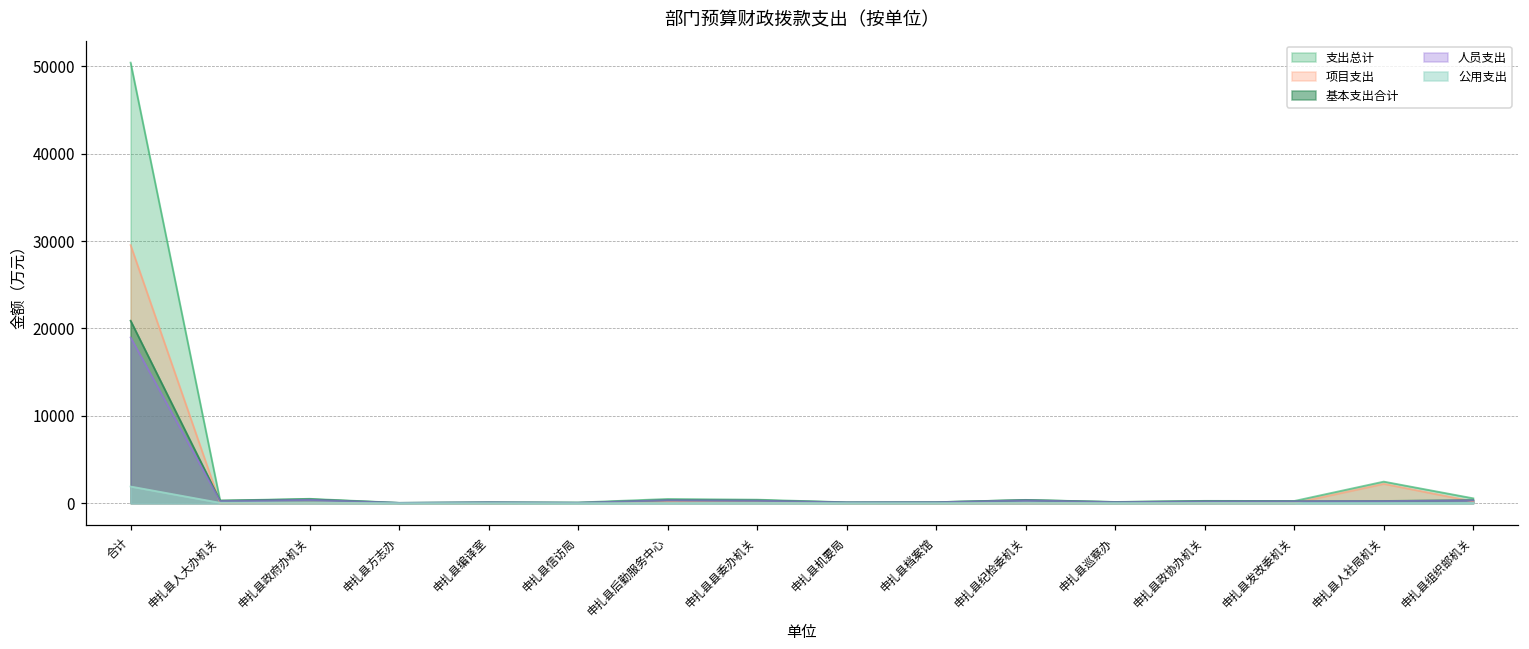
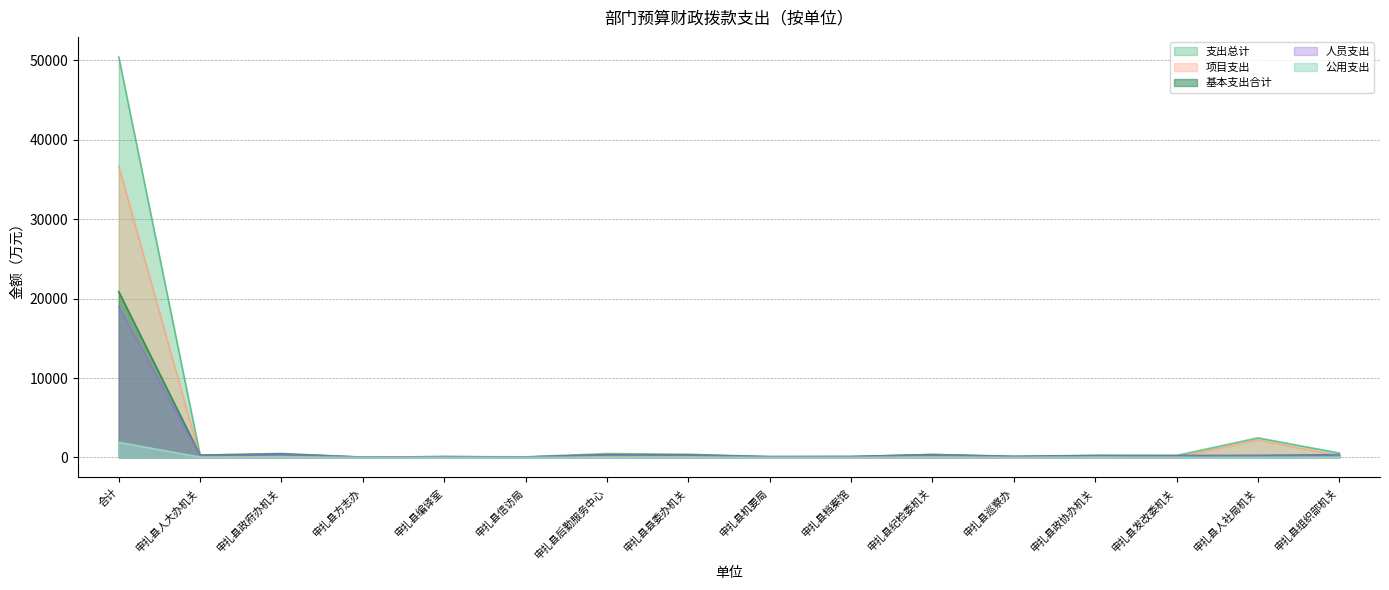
项目支出, 合计: 30000 -> 37000
